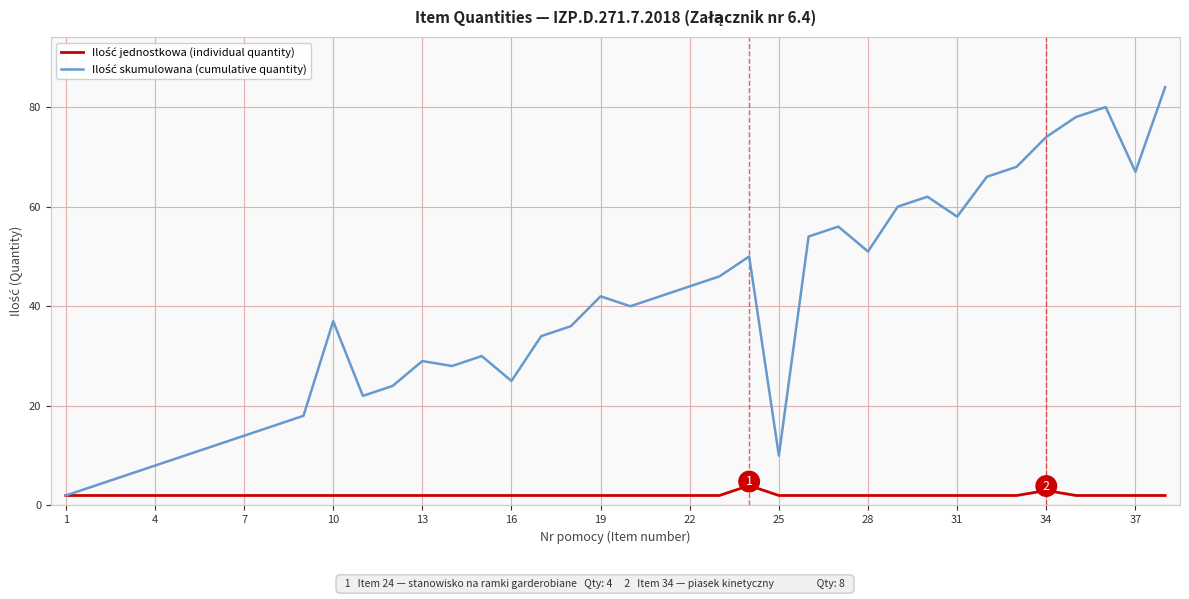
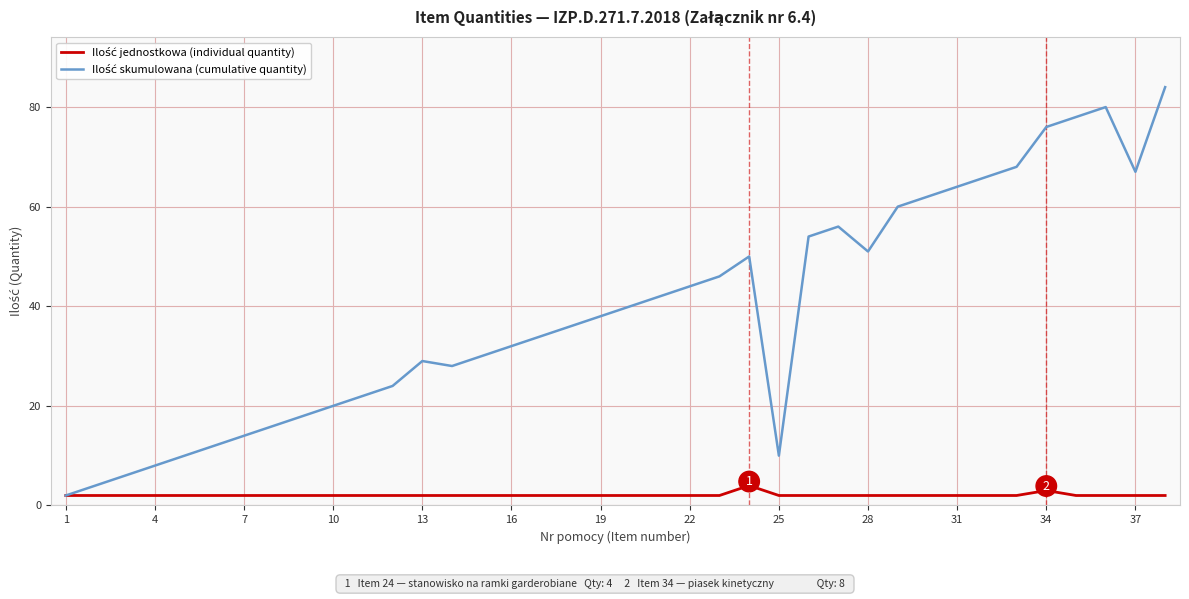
Ilość skumulowana (cumulative quantity), 10: 37 -> 20
Ilość skumulowana (cumulative quantity), 16: 25 -> 32
Ilość skumulowana (cumulative quantity), 19: 42 -> 38
Ilość skumulowana (cumulative quantity), 31: 58 -> 64
Ilość skumulowana (cumulative quantity), 34: 74 -> 76
